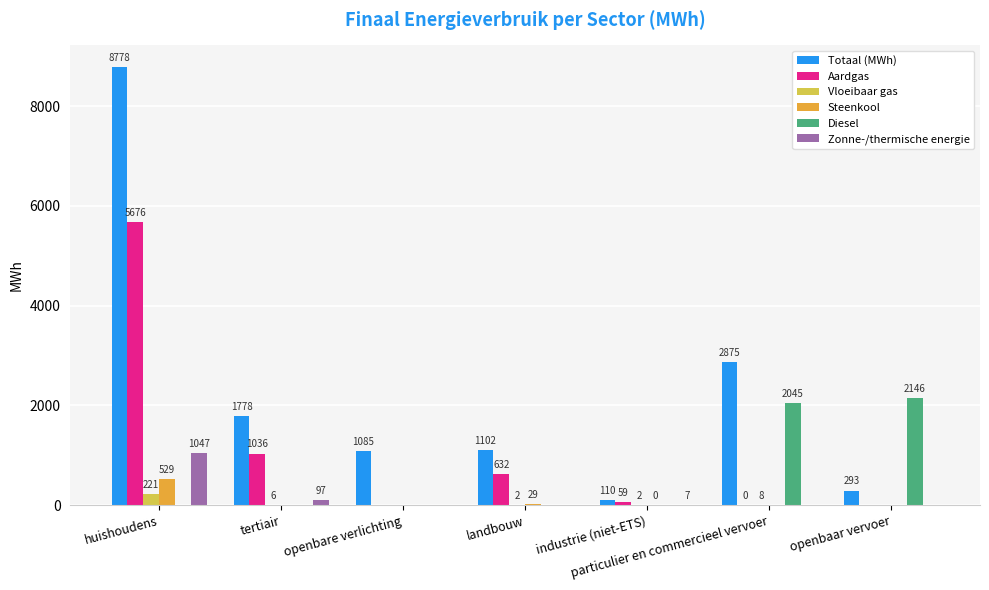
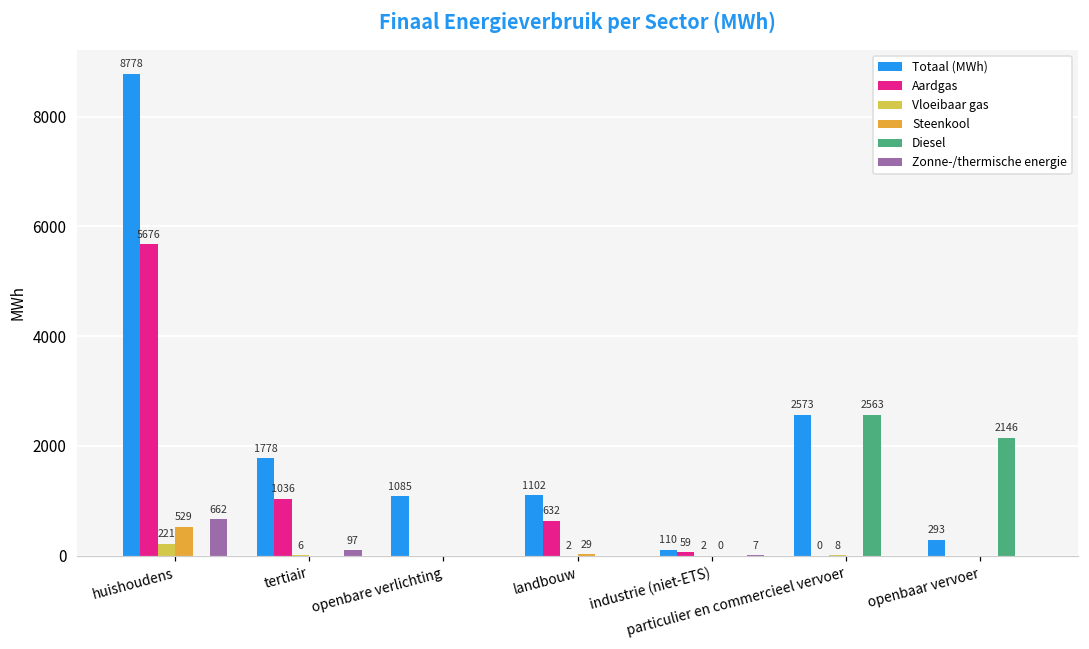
Zonne-/thermische energie, huishoudens: 1047 -> 662
Totaal (MWh), particulier en commercieel vervoer: 2875 -> 2573
Diesel, particulier en commercieel vervoer: 2045 -> 2563
